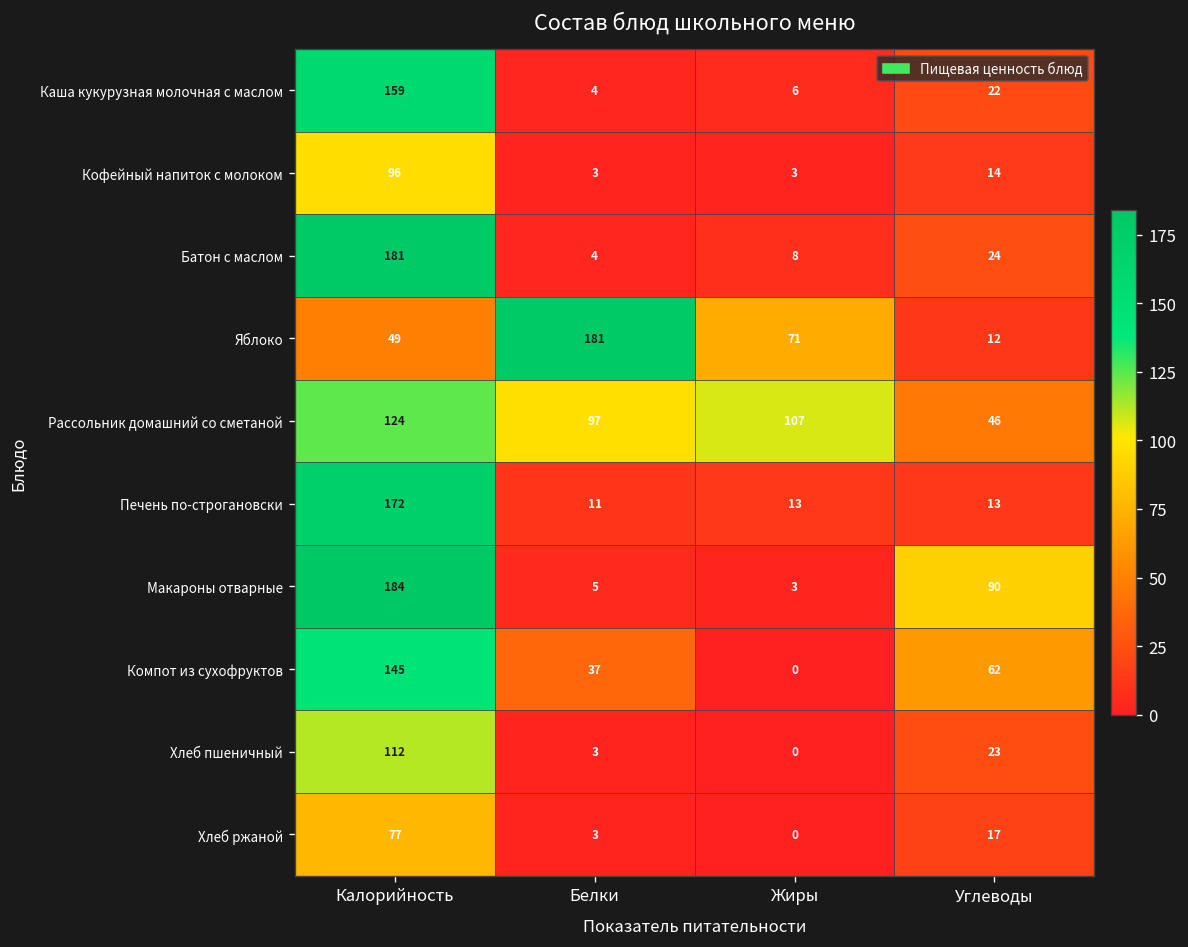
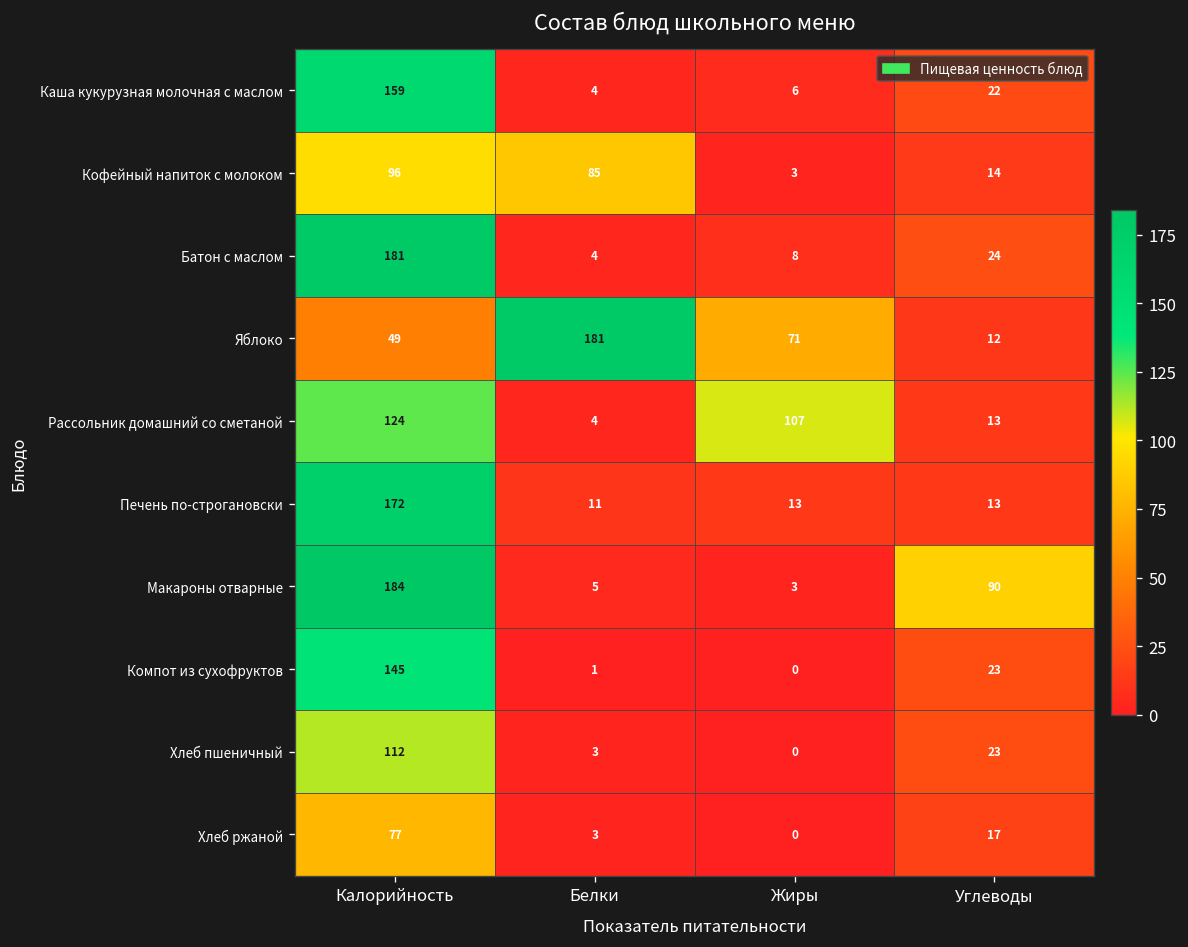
Кофейный напиток с молоком, Белки: 3 -> 85
Рассольник домашний со сметаной, Белки: 97 -> 4
Рассольник домашний со сметаной, Углеводы: 46 -> 13
Компот из сухофруктов, Белки: 37 -> 1
Компот из сухофруктов, Углеводы: 62 -> 23
